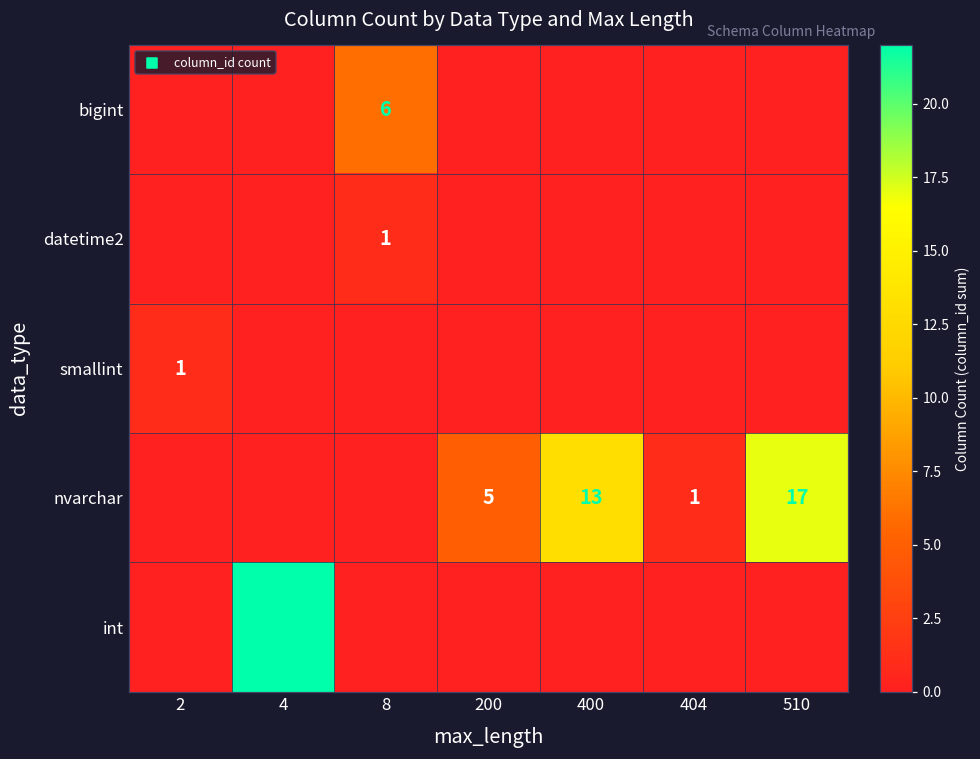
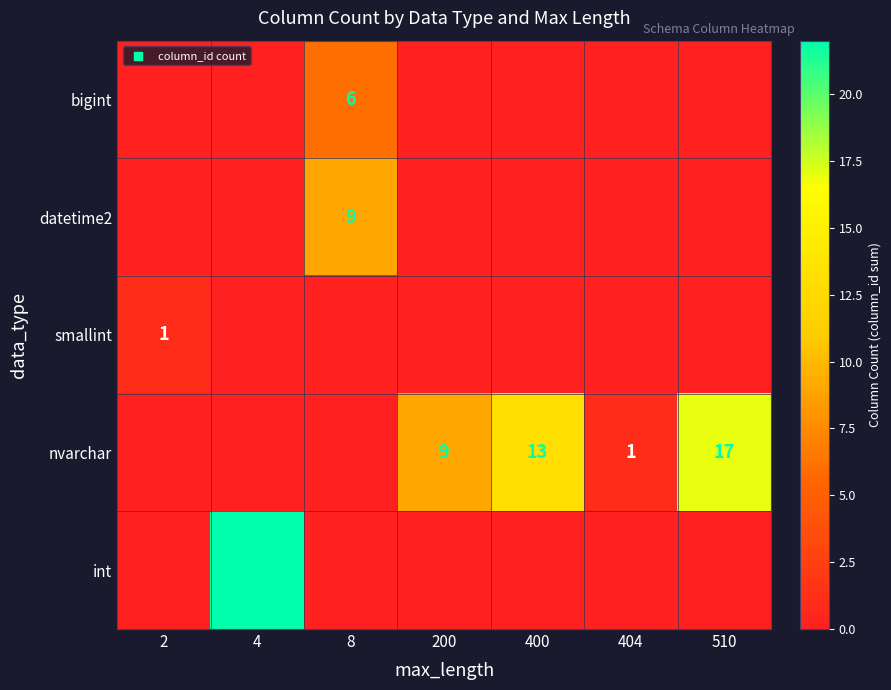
datetime2, 8: 1 -> 9
nvarchar, 200: 5 -> 9
